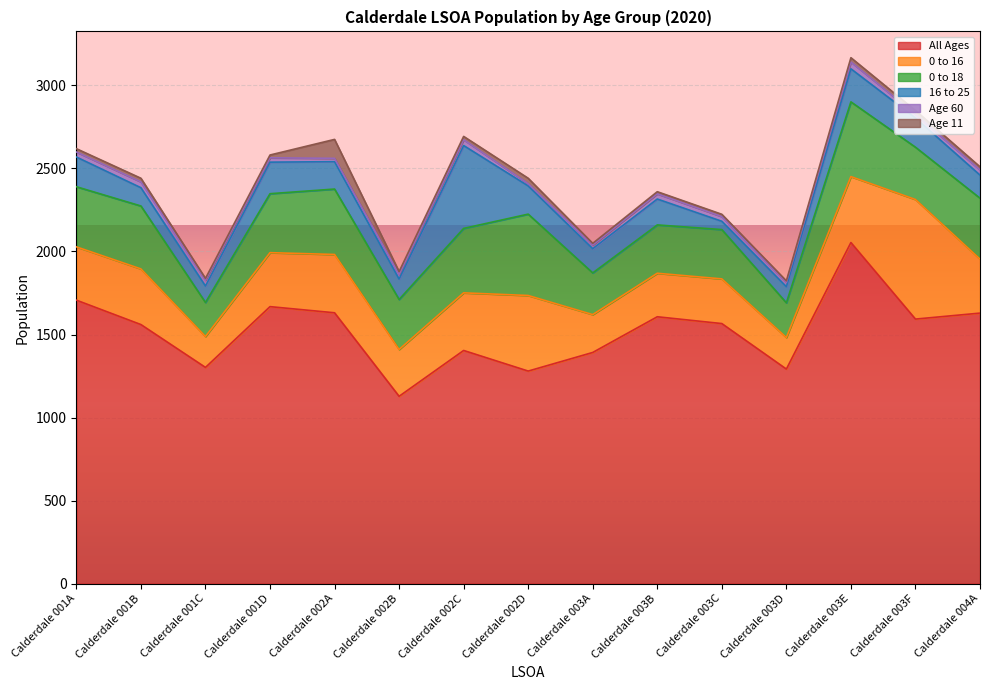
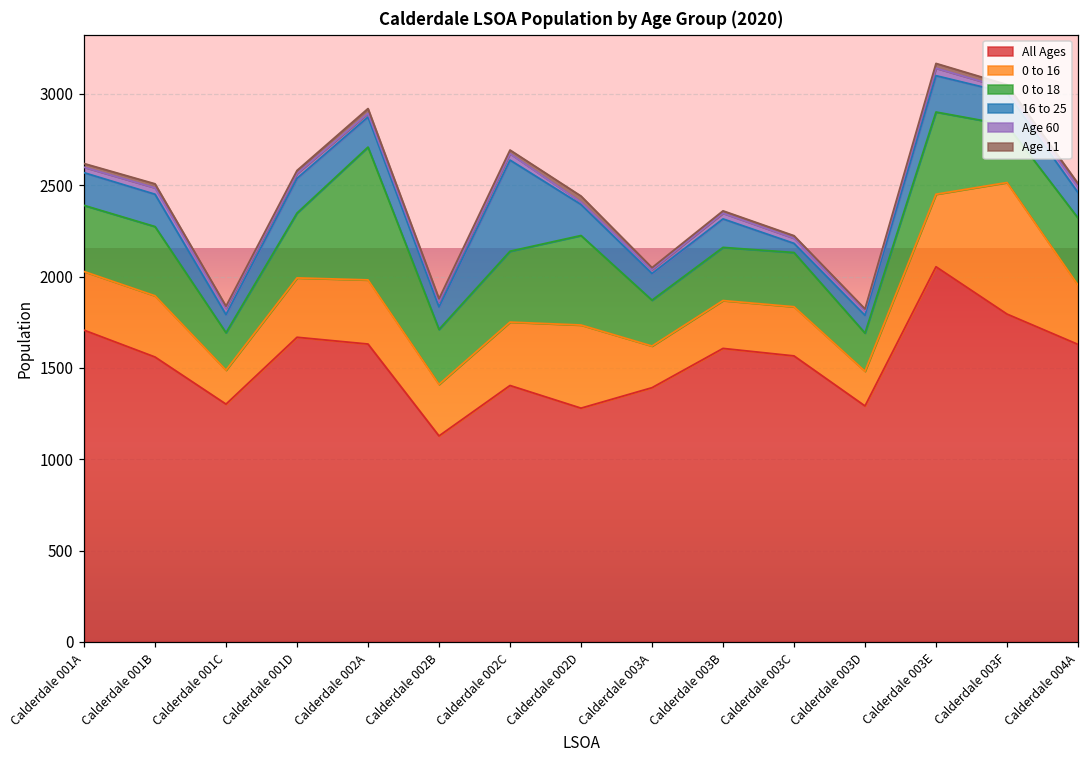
16 to 25, Calderdale 001B: 110 -> 180
0 to 18, Calderdale 002A: 390 -> 730
Age 11, Calderdale 002A: 110 -> 30
All Ages, Calderdale 003F: 1590 -> 1800
